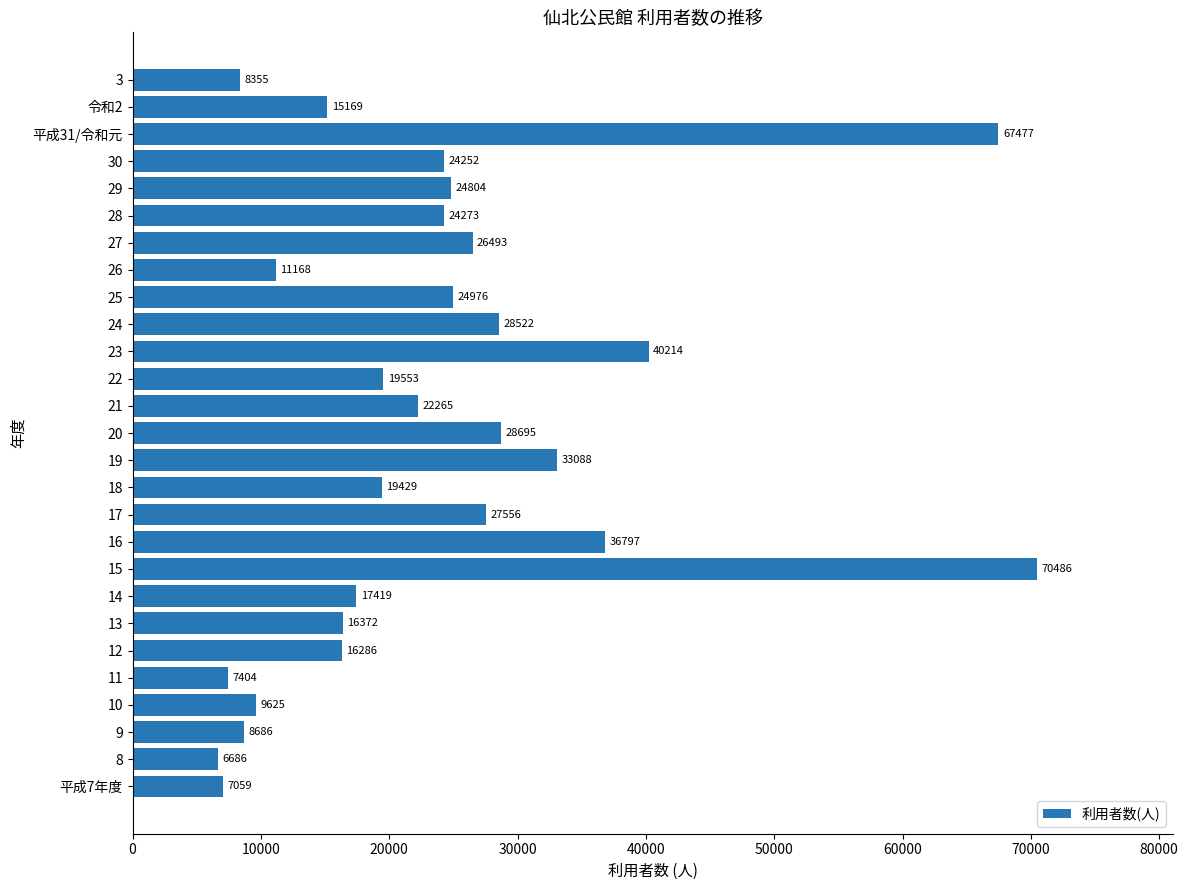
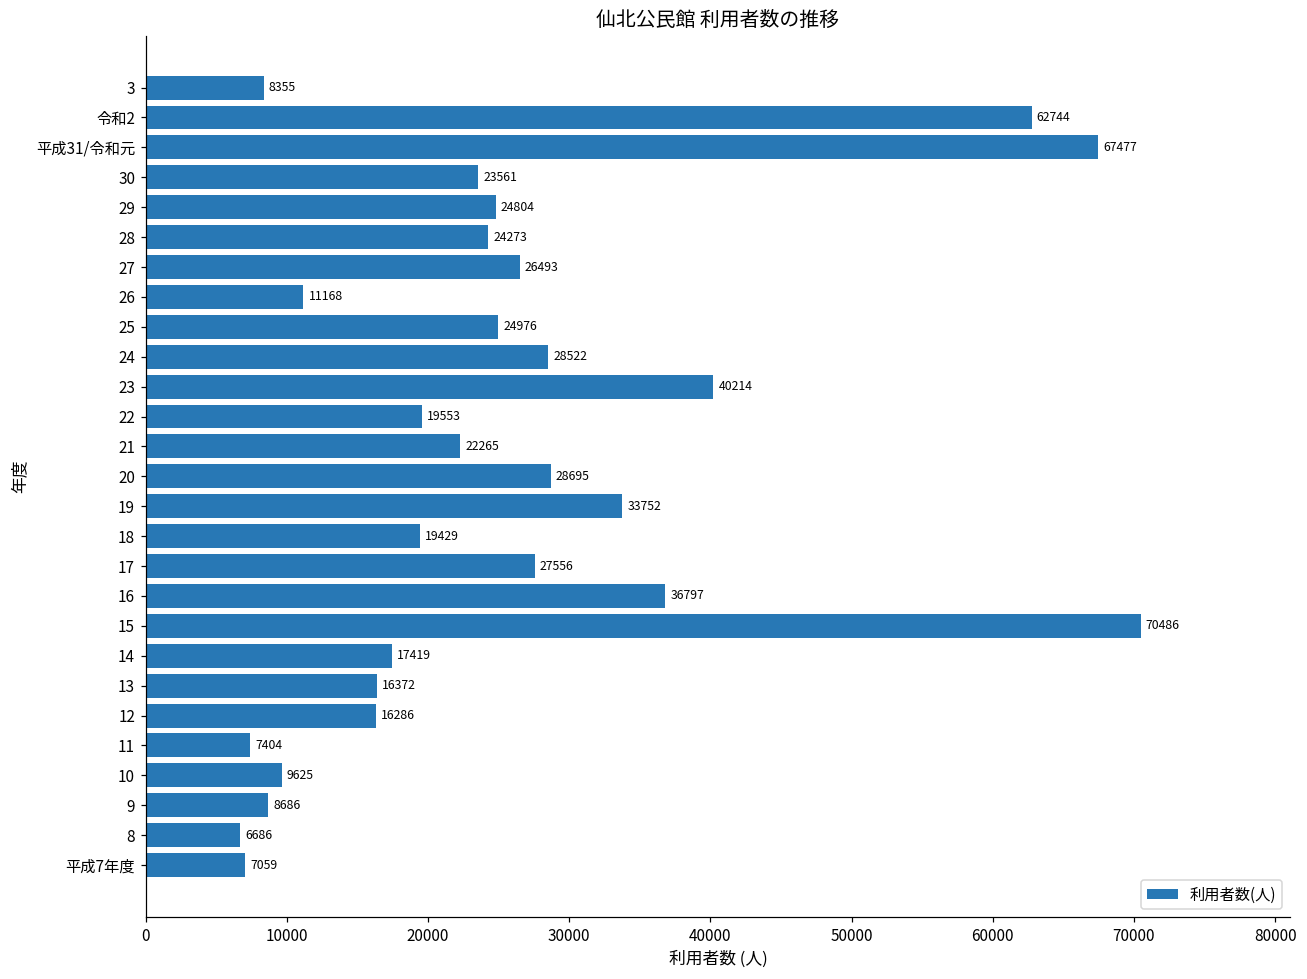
令和2: 15169 -> 62744
30: 24252 -> 23561
19: 33088 -> 33752
